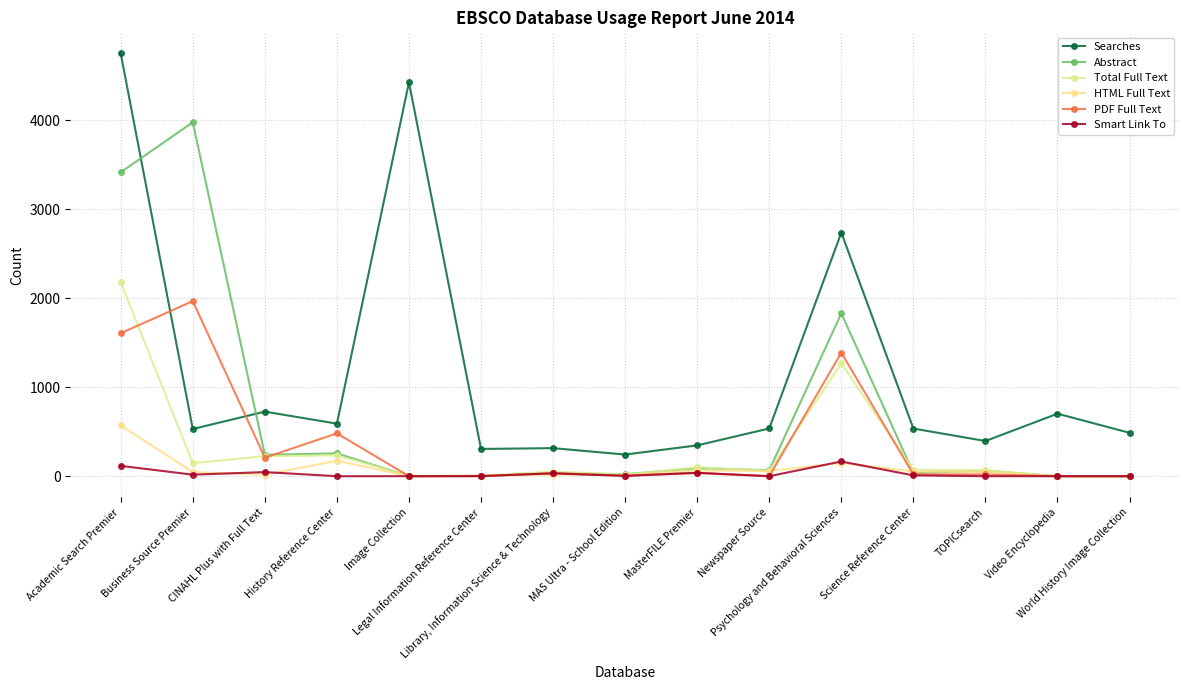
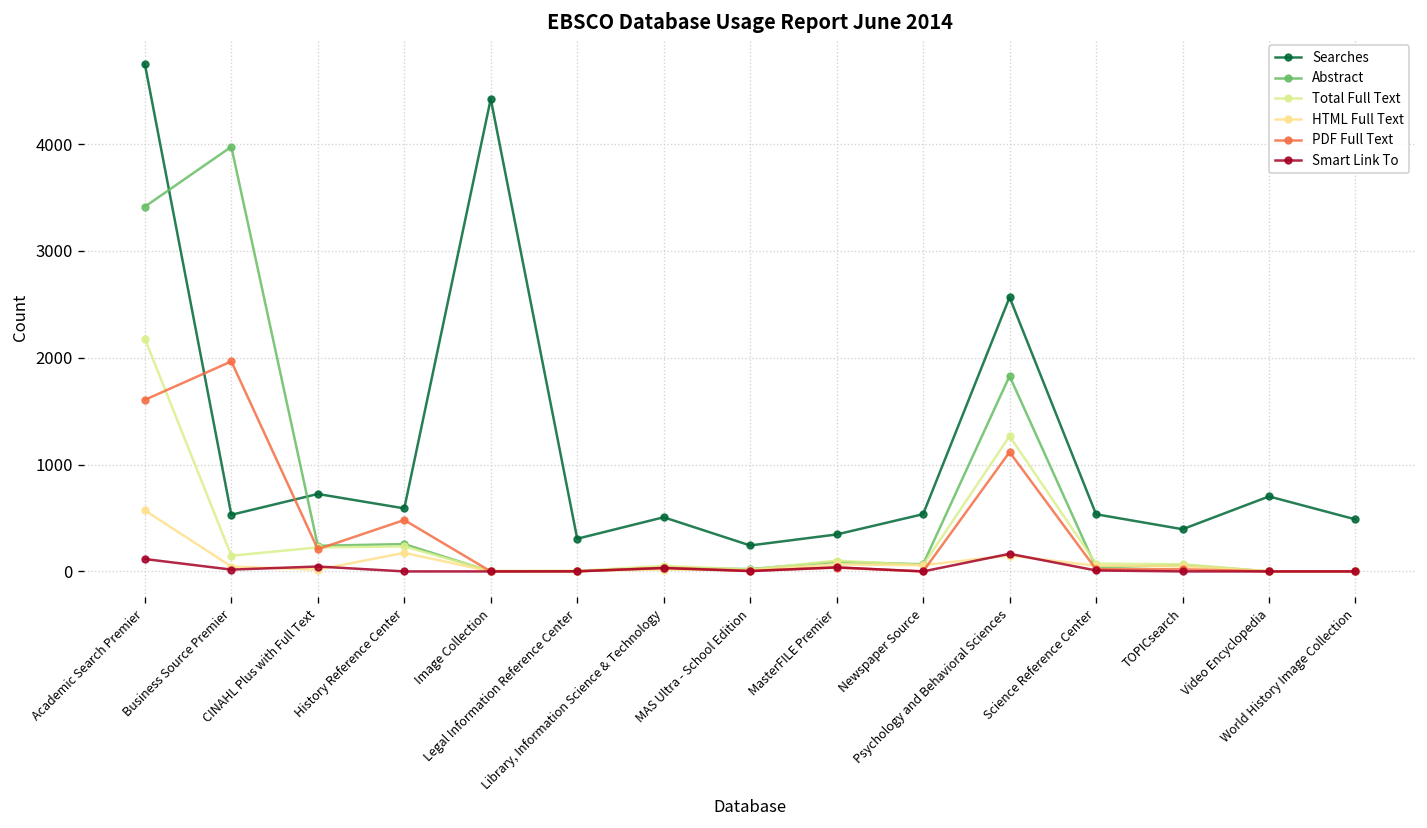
Searches, Library, Information Science & Technology: 300 -> 500
Searches, Psychology and Behavioral Sciences: 2700 -> 2600
PDF Full Text, Psychology and Behavioral Sciences: 1400 -> 1100
